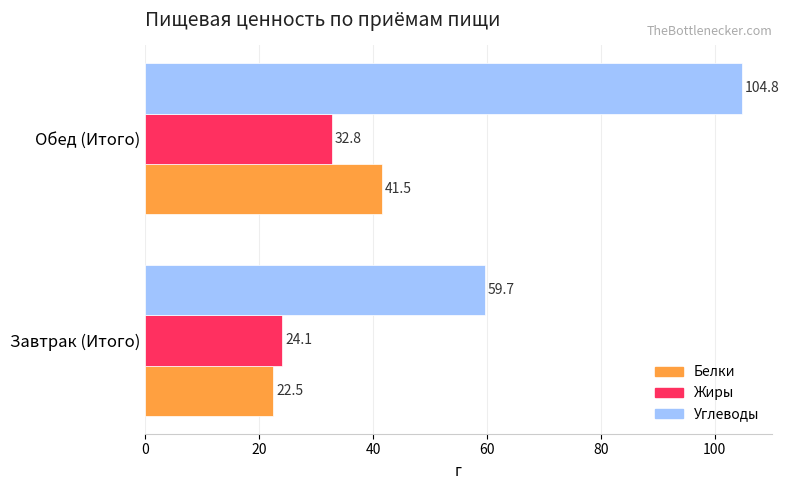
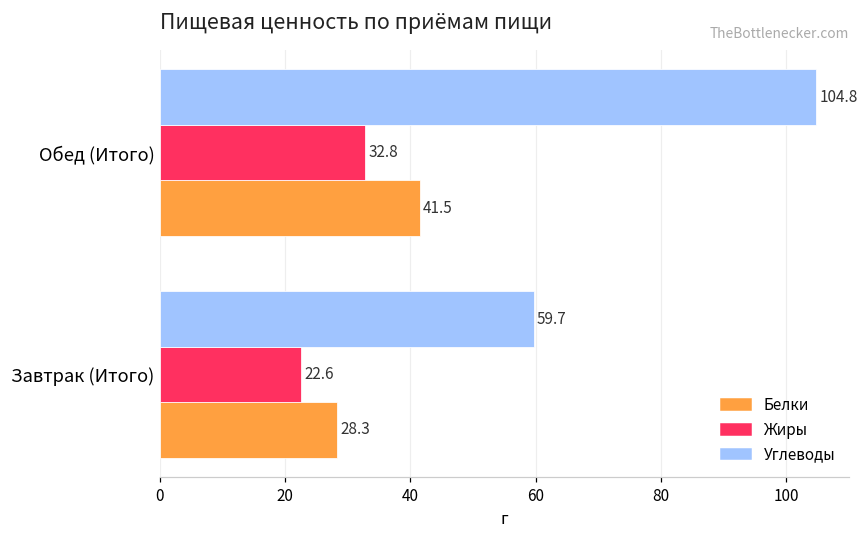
Жиры, Завтрак (Итого): 24.1 -> 22.6
Белки, Завтрак (Итого): 22.5 -> 28.3
